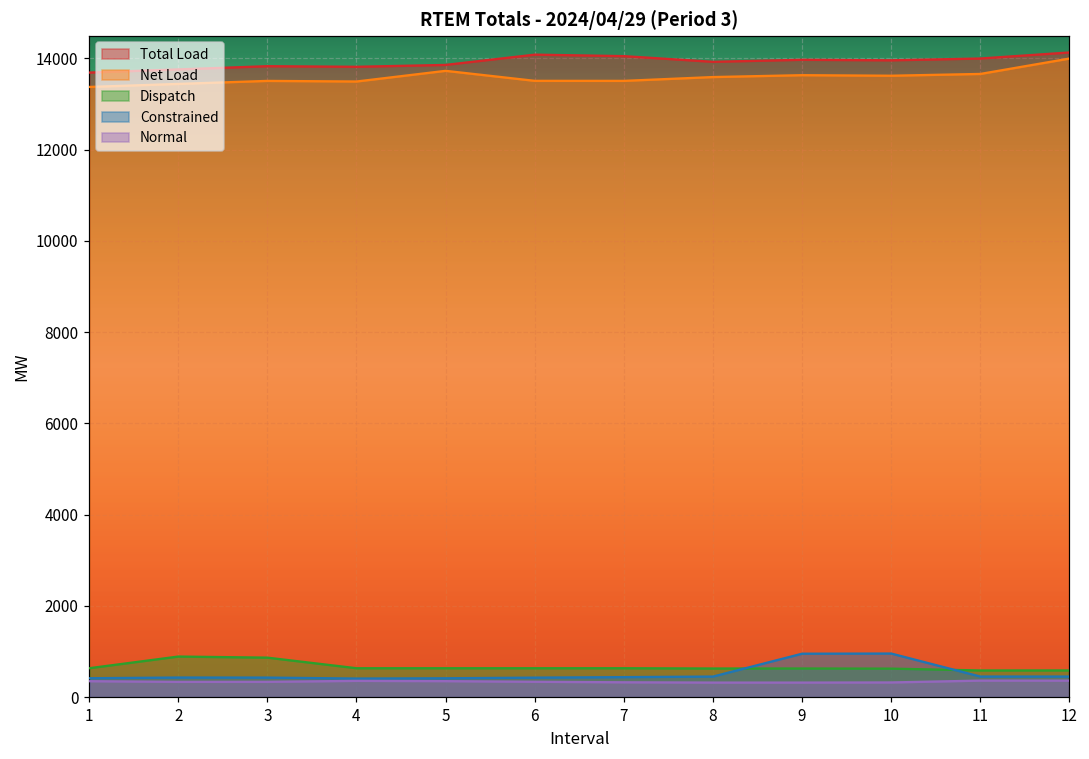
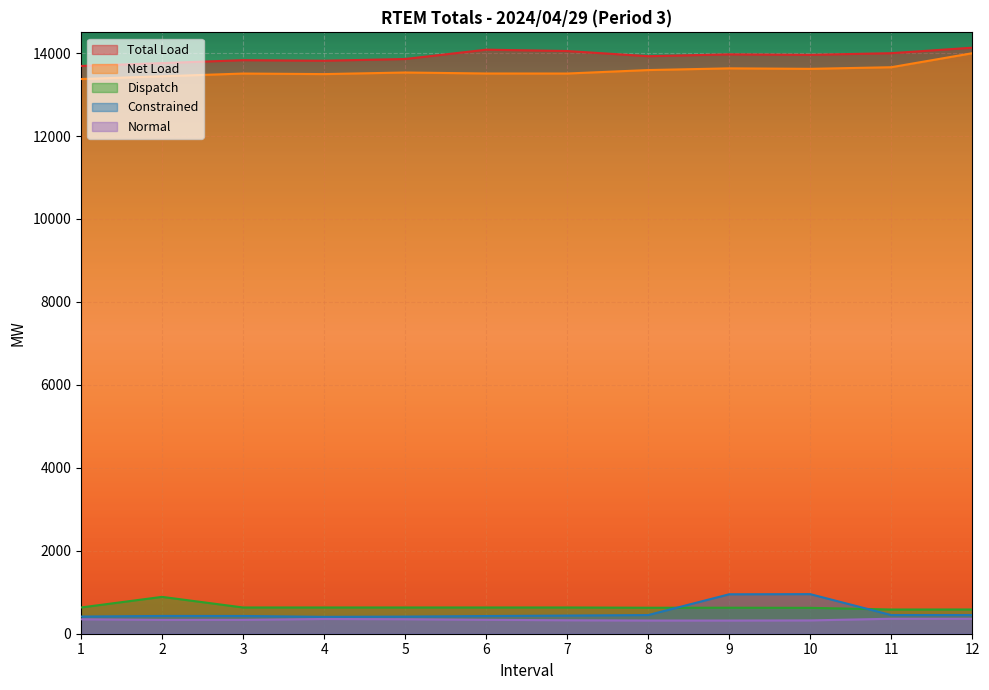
Dispatch, 3: 900 -> 600
Net Load, 5: 13700 -> 13500
